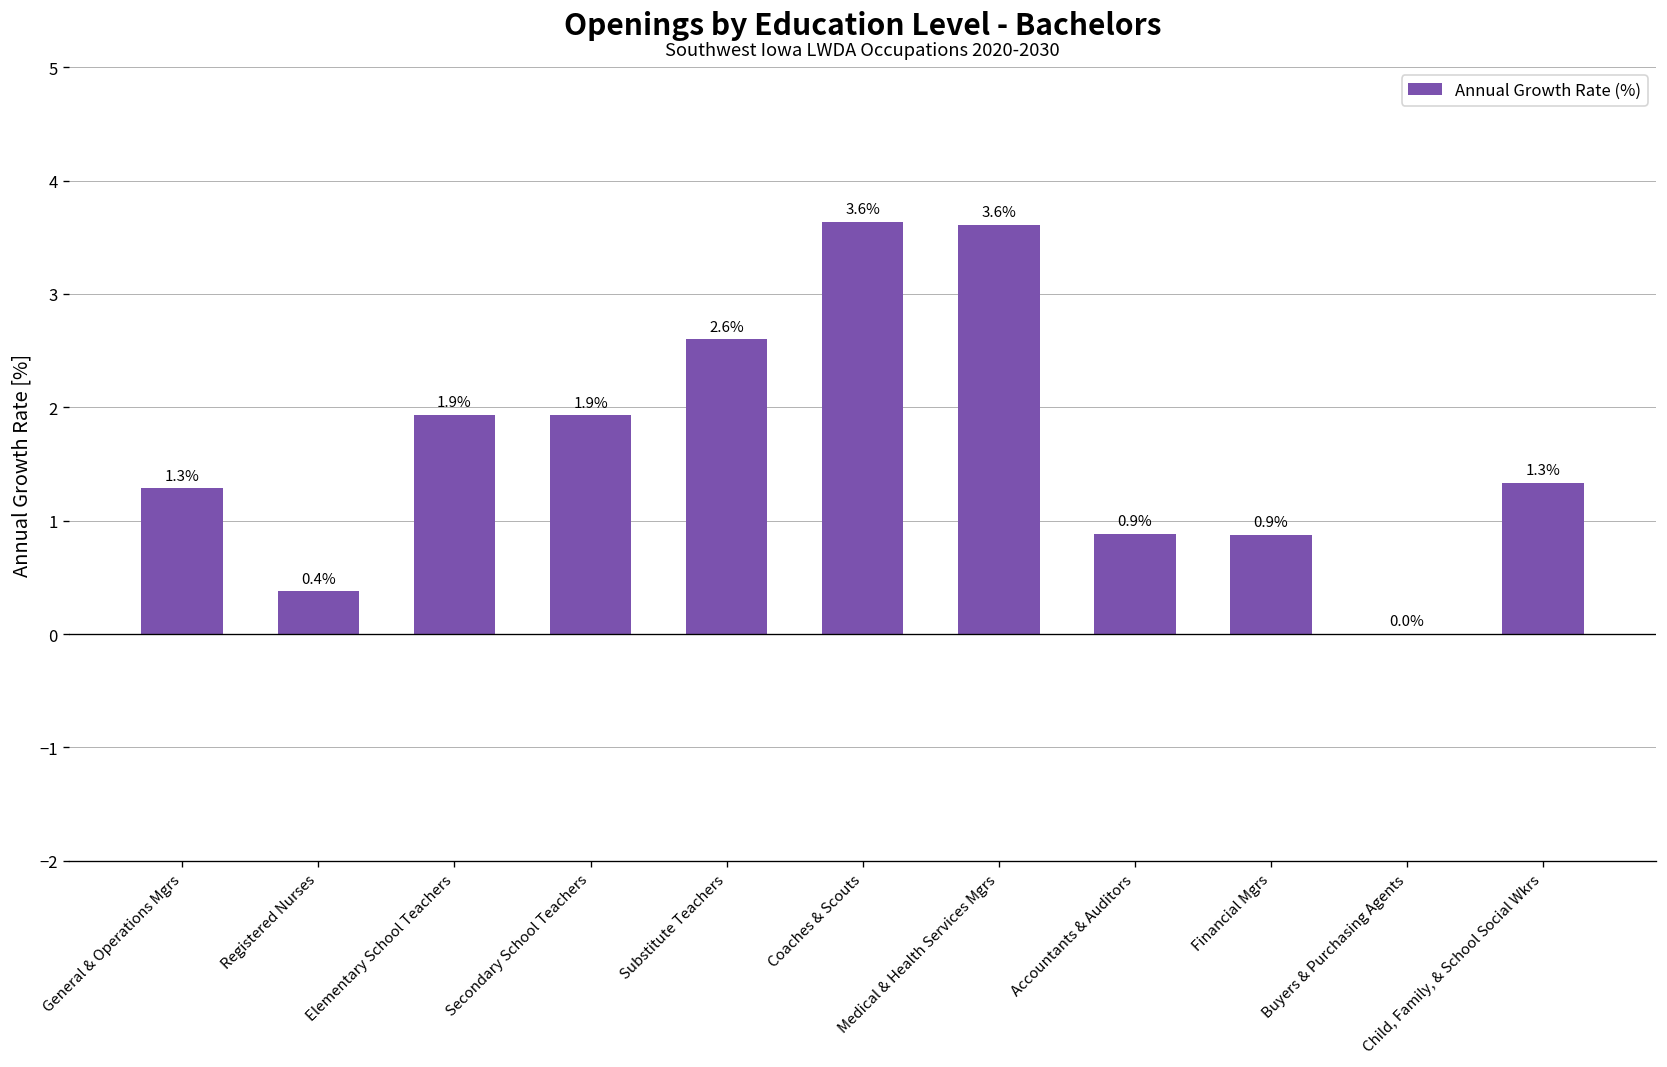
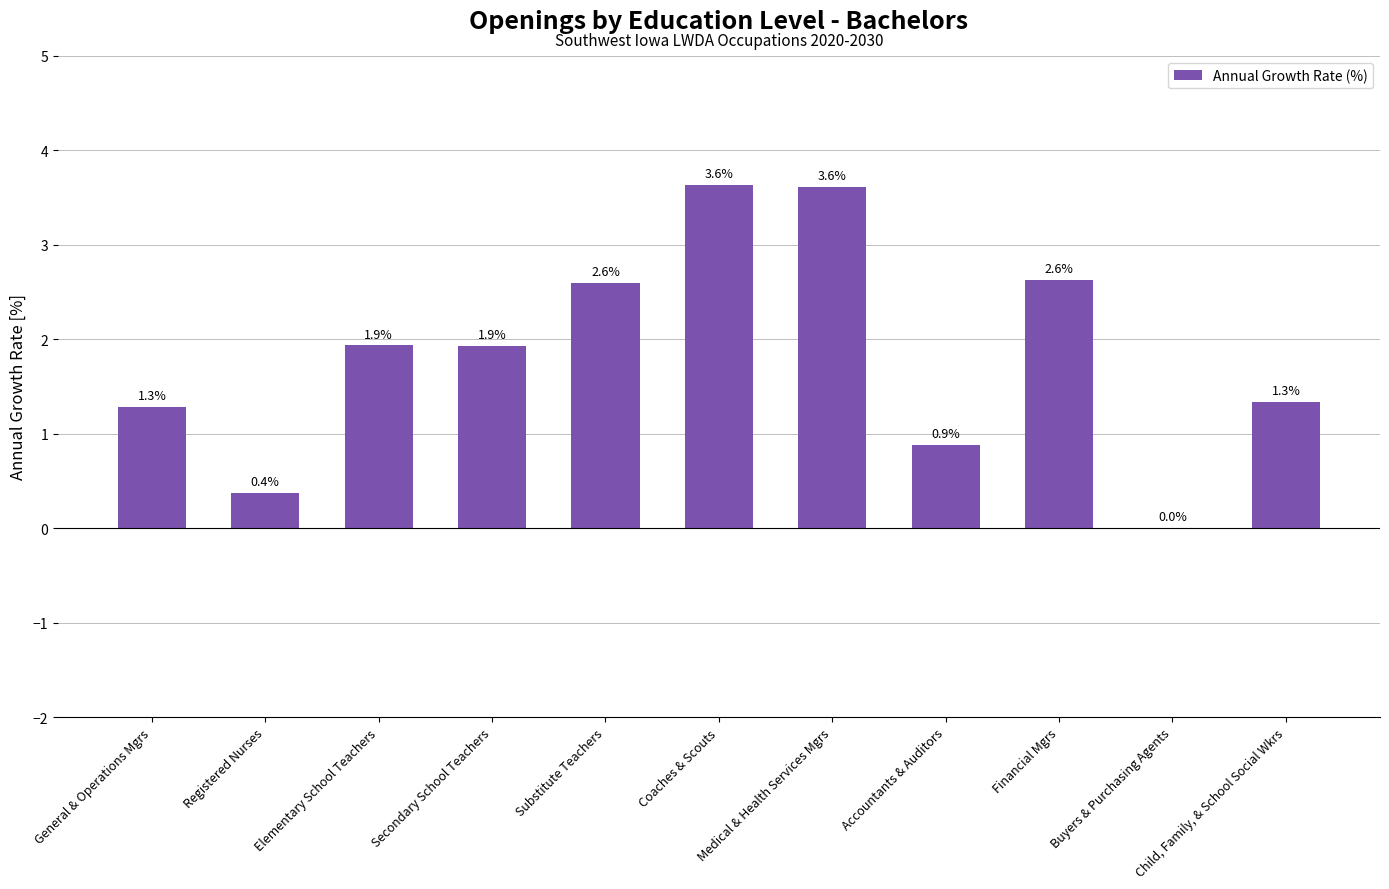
Financial Mgrs: 0.9% -> 2.6%
